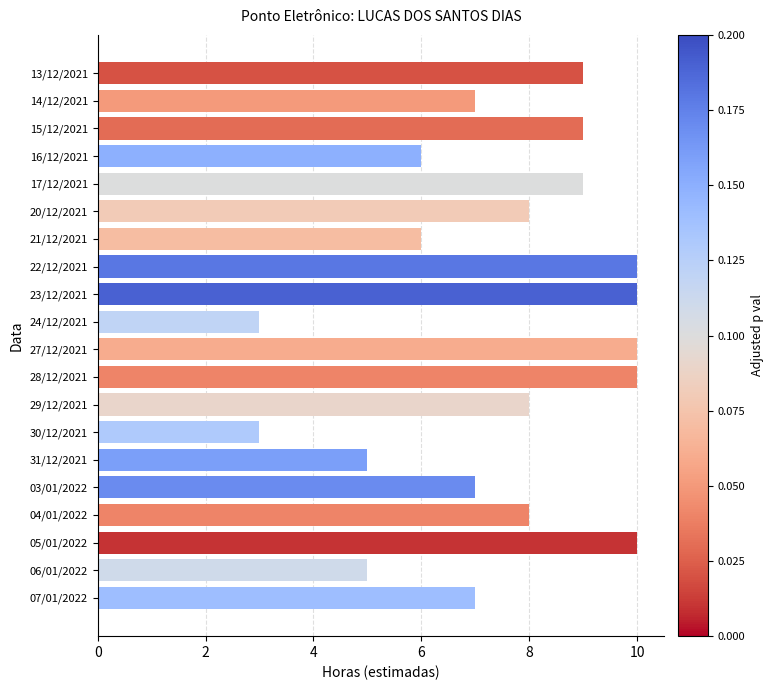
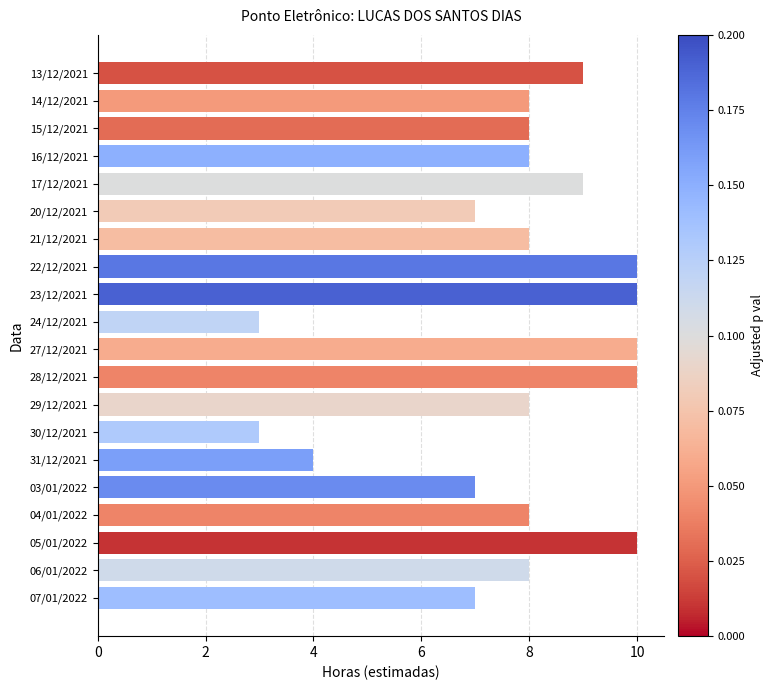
14/12/2021: 7 -> 8
15/12/2021: 9 -> 8
16/12/2021: 6 -> 8
20/12/2021: 8 -> 7
21/12/2021: 6 -> 8
31/12/2021: 5 -> 4
06/01/2022: 5 -> 8
